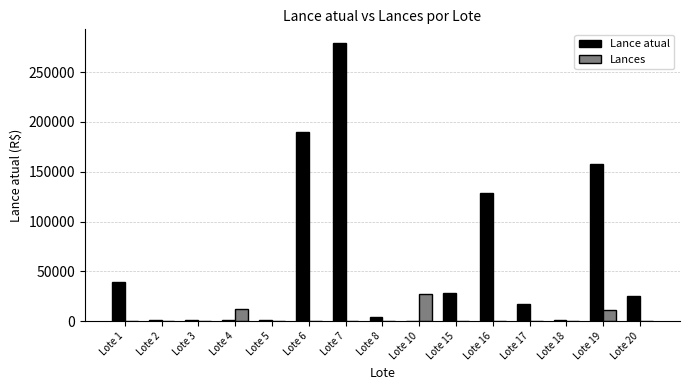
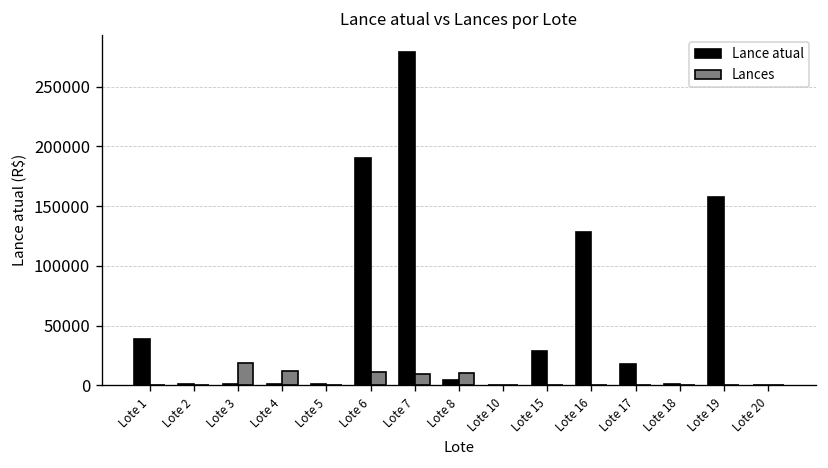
Lances, Lote 3: 0 -> 20000
Lances, Lote 6: 0 -> 10000
Lances, Lote 7: 0 -> 10000
Lances, Lote 8: 0 -> 10000
Lances, Lote 10: 30000 -> 0
Lances, Lote 19: 10000 -> 0
Lance atual, Lote 20: 30000 -> 0
